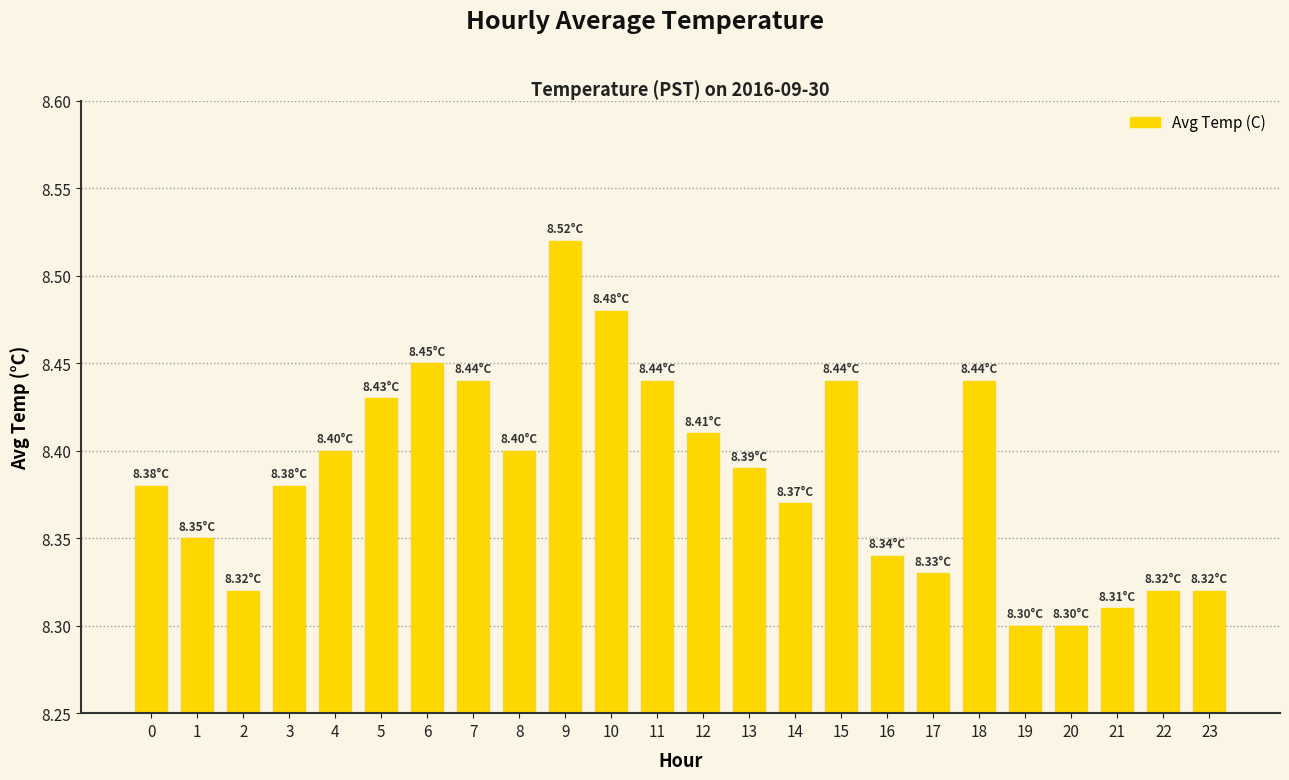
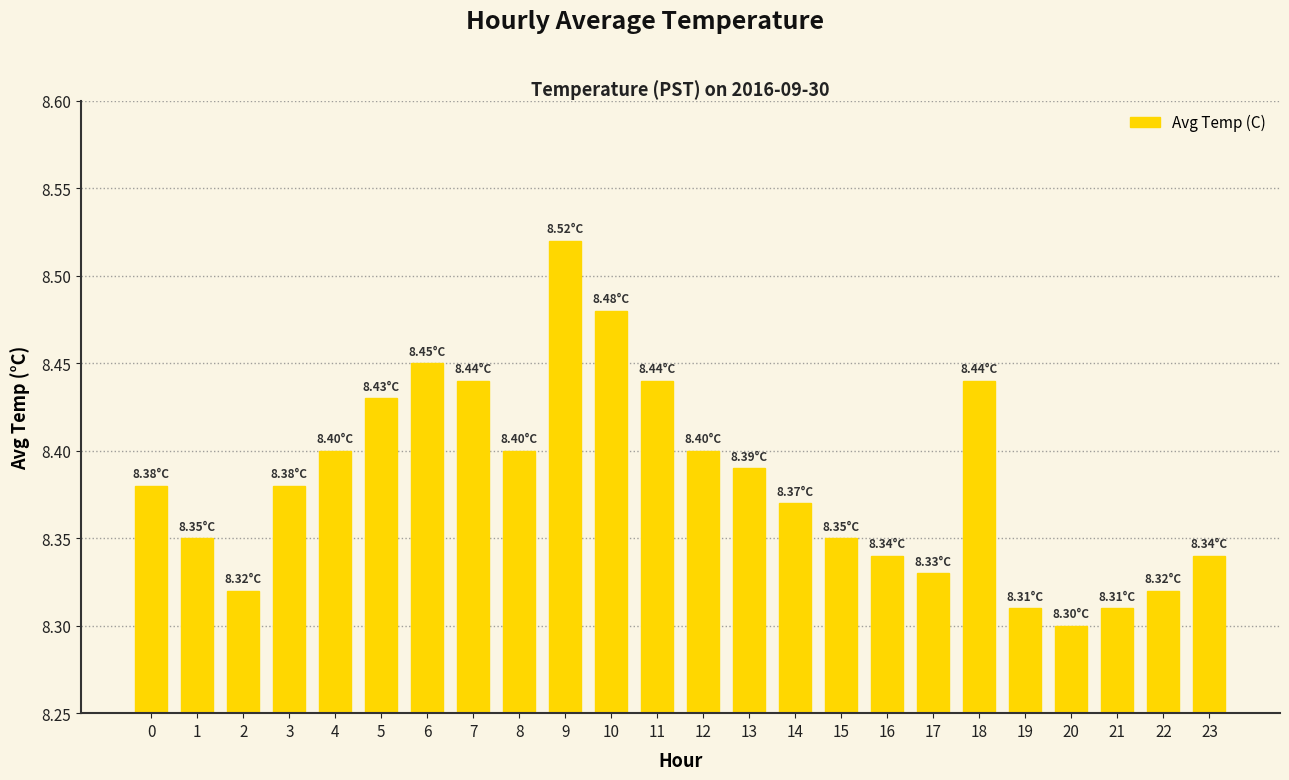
12: 8.41°C -> 8.40°C
15: 8.44°C -> 8.35°C
19: 8.30°C -> 8.31°C
23: 8.32°C -> 8.34°C
